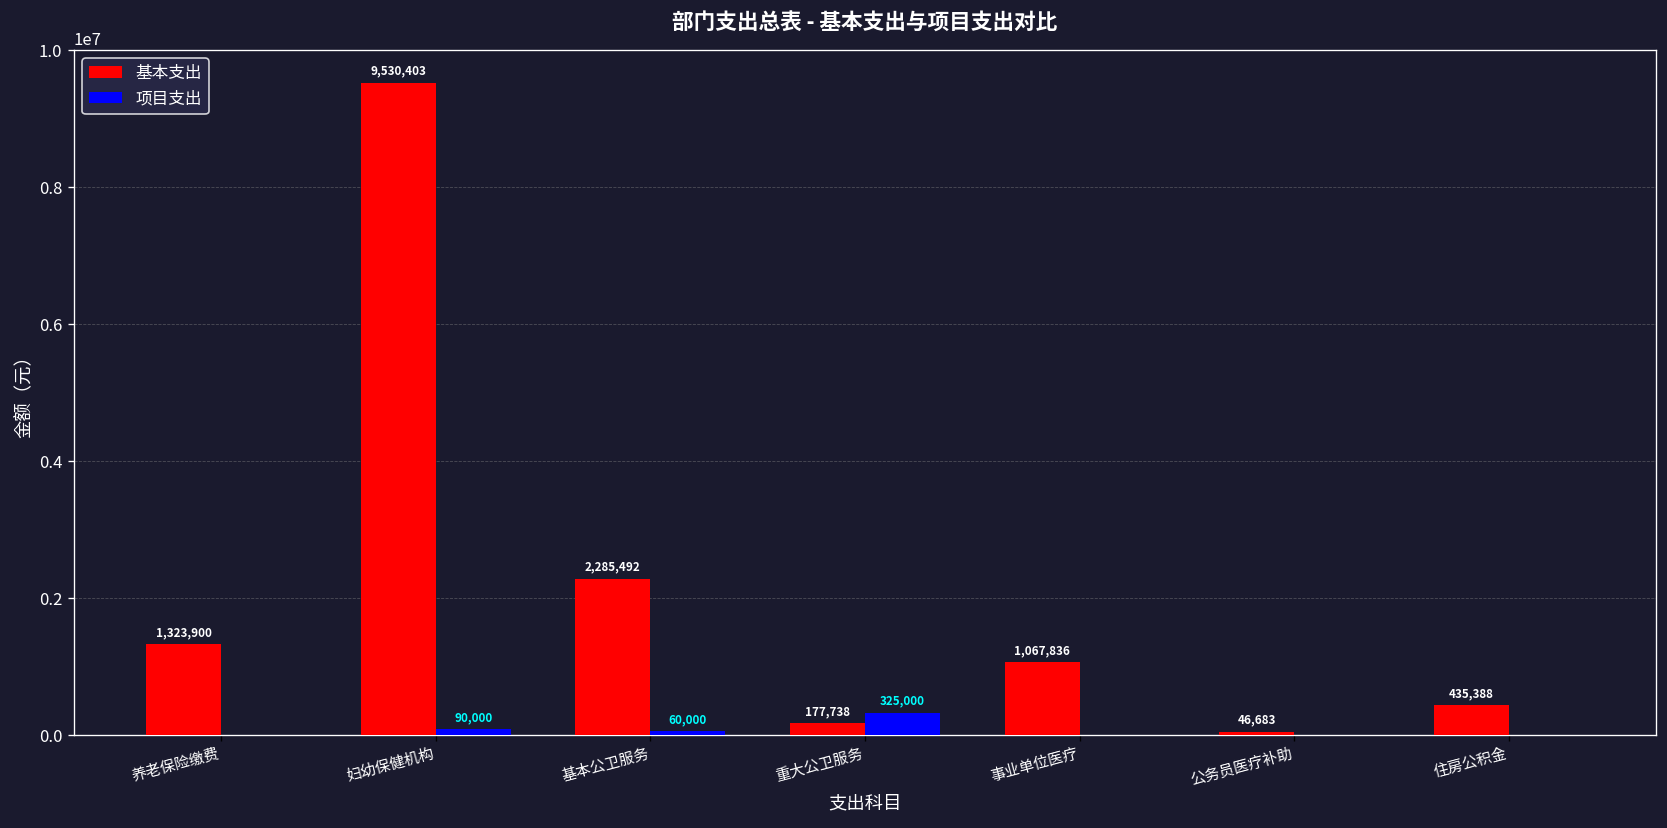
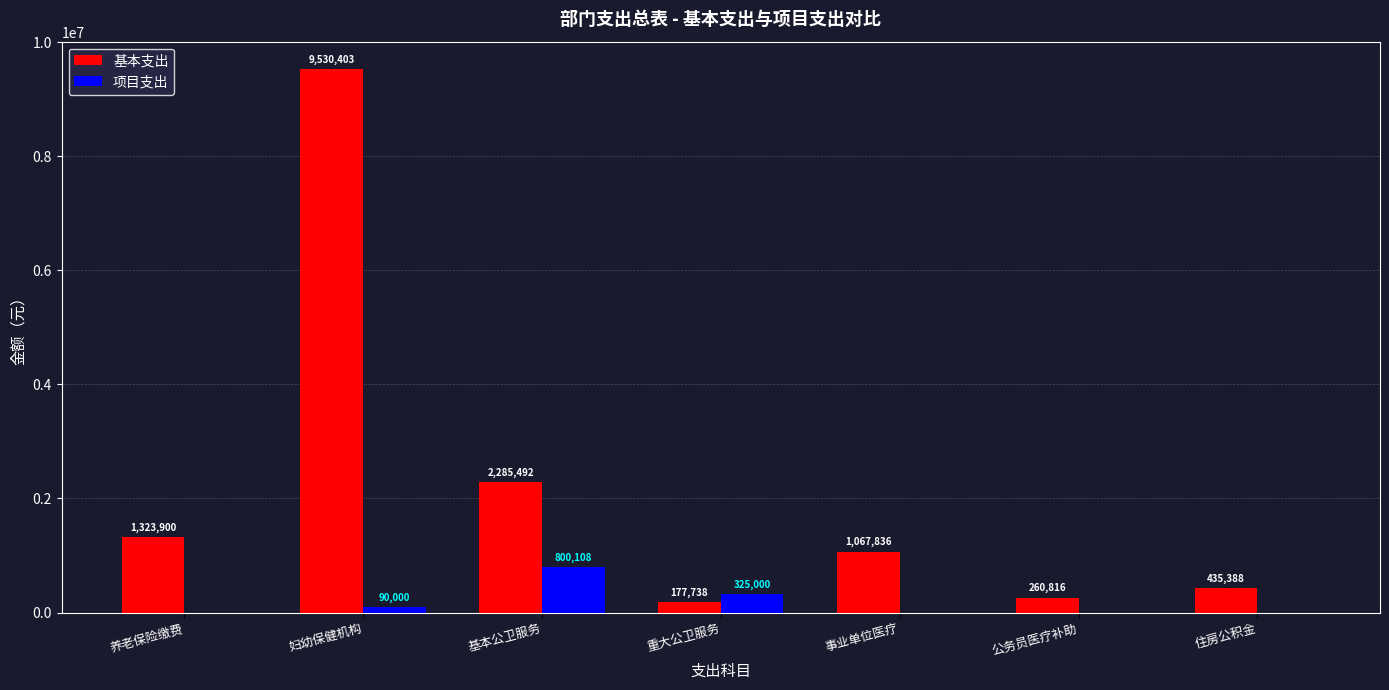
项目支出, 基本公卫服务: 60,000 -> 800,108
基本支出, 公务员医疗补助: 46,683 -> 260,816
